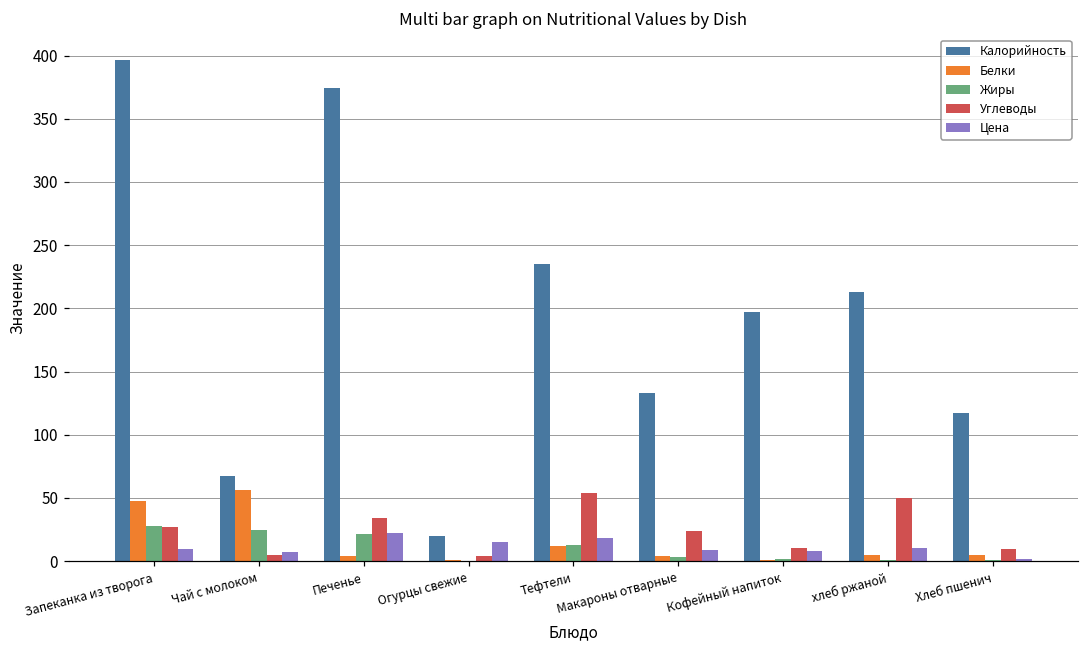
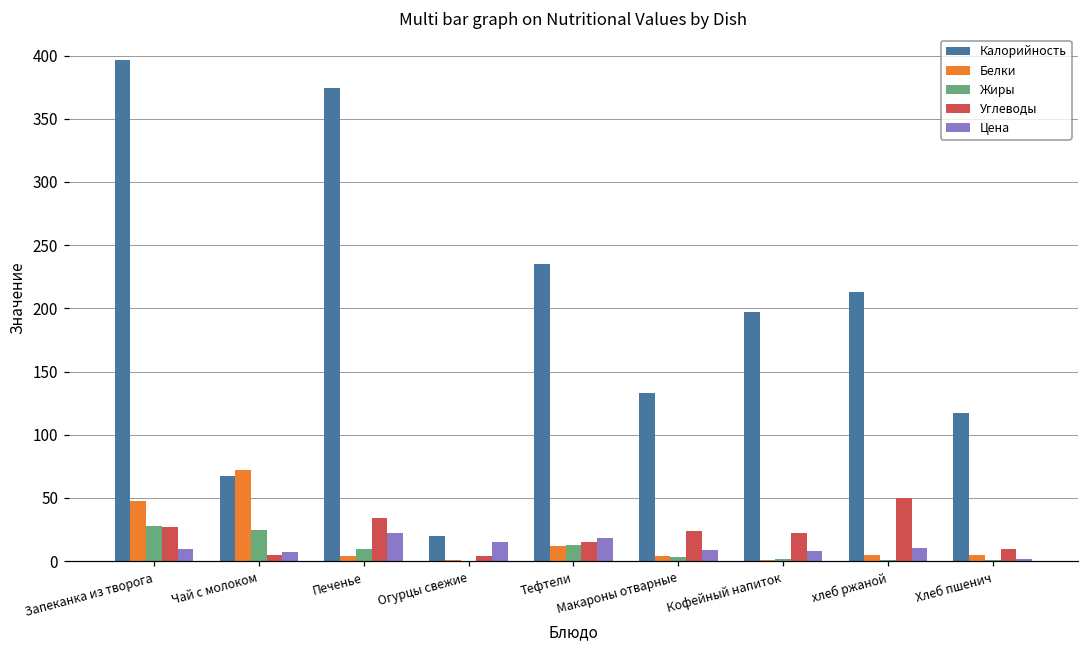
Белки, Чай с молоком: 57 -> 72
Жиры, Печенье: 22 -> 10
Углеводы, Тефтели: 54 -> 15
Углеводы, Кофейный напиток: 10 -> 22
